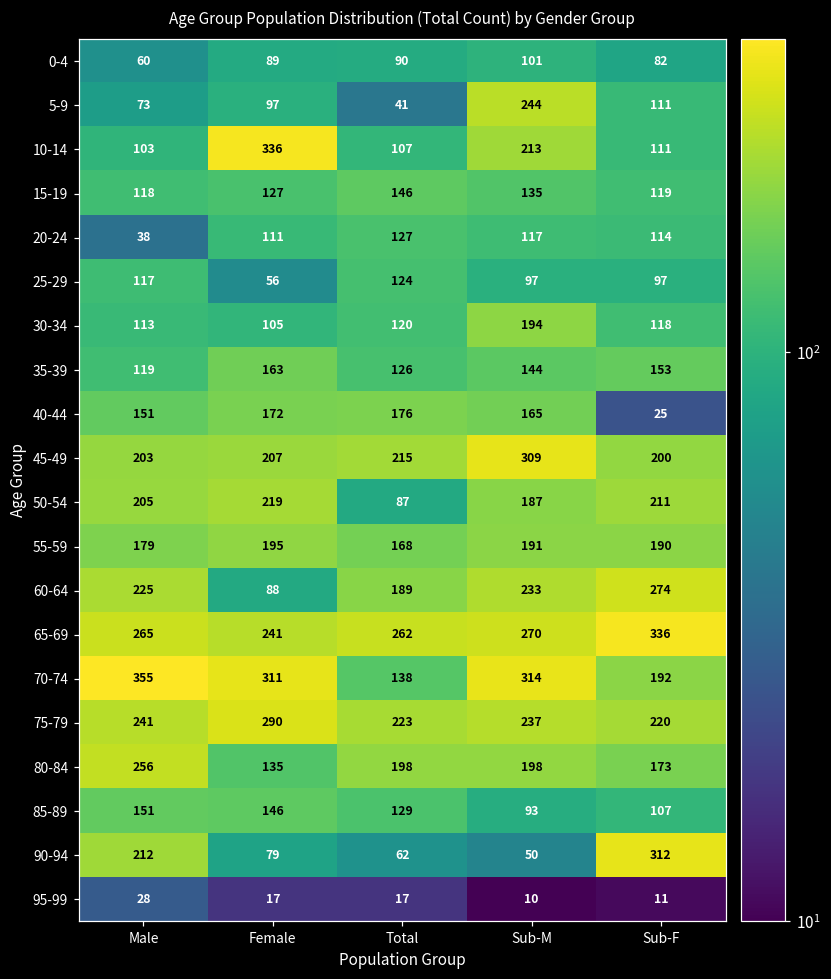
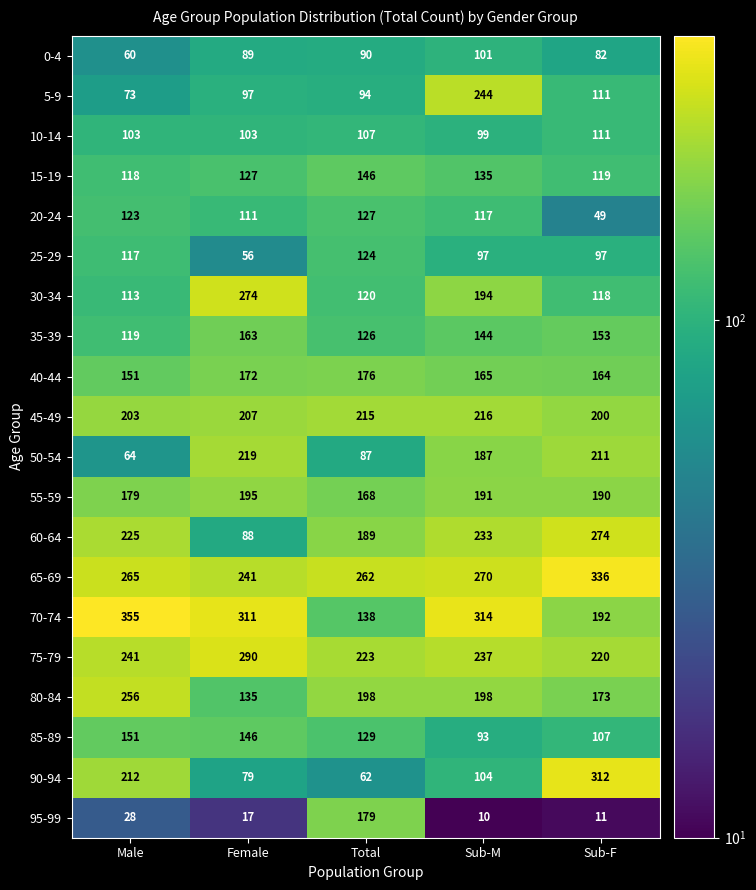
5-9, Total: 41 -> 94
10-14, Female: 336 -> 103
10-14, Sub-M: 213 -> 99
20-24, Male: 38 -> 123
20-24, Sub-F: 114 -> 49
30-34, Female: 105 -> 274
40-44, Sub-F: 25 -> 164
45-49, Sub-M: 309 -> 216
50-54, Male: 205 -> 64
90-94, Sub-M: 50 -> 104
95-99, Total: 17 -> 179
